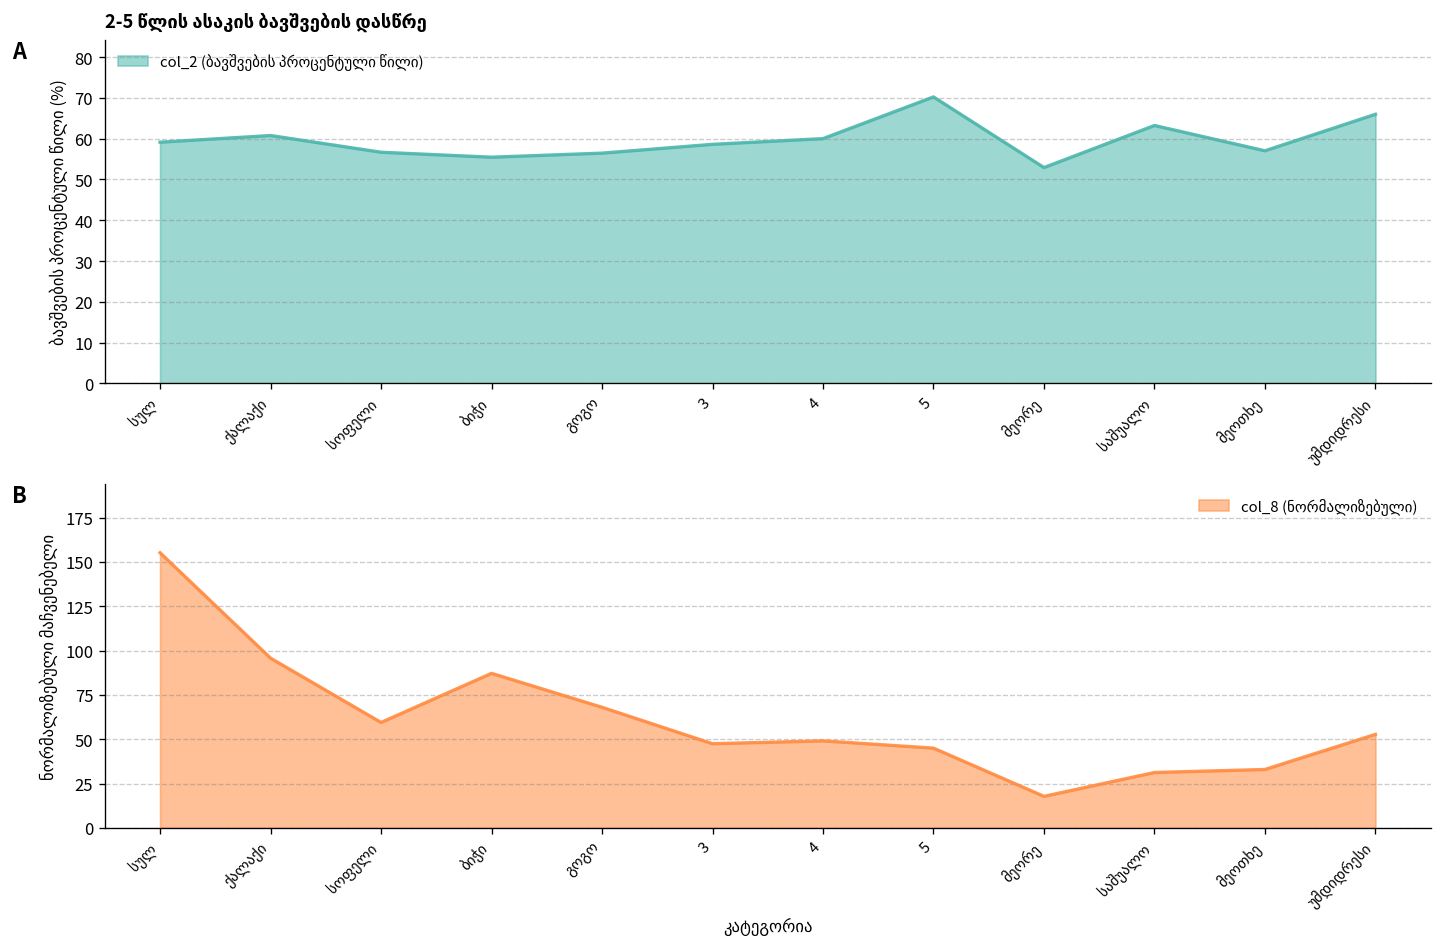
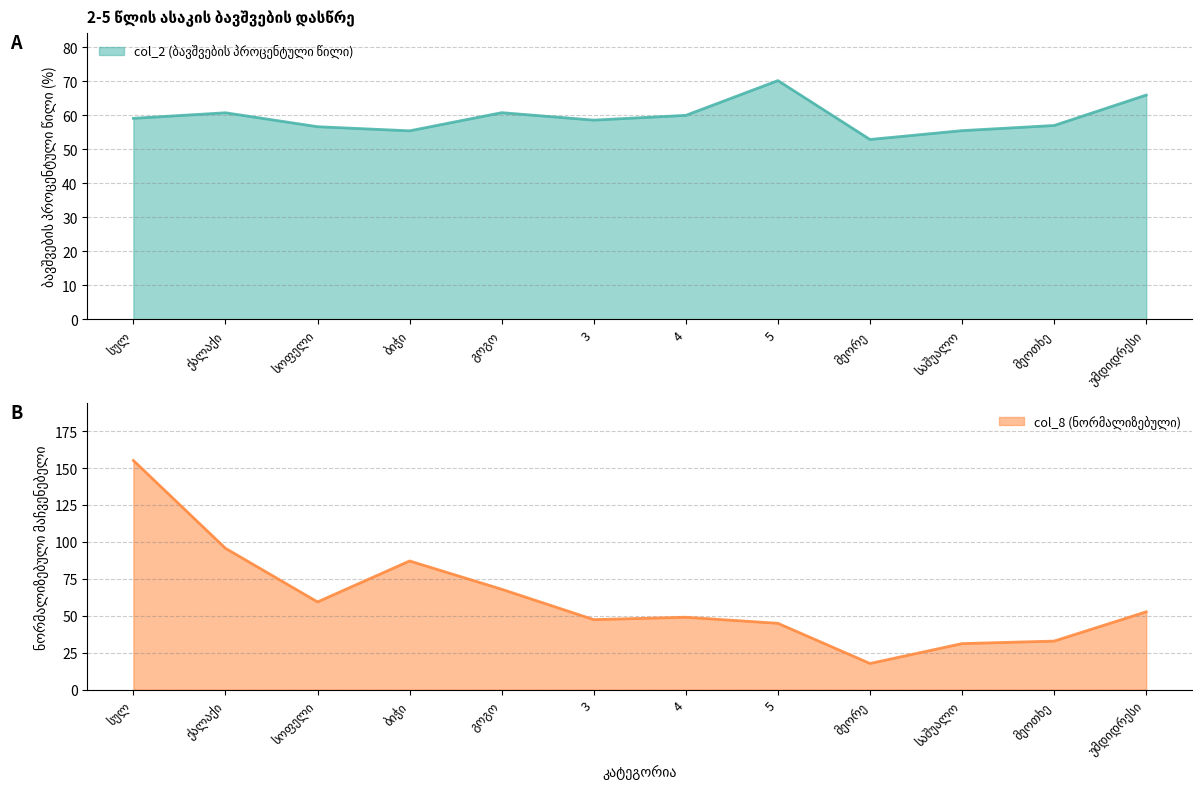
2-5 წლის ასაკის ბავშვების დასწრე, გოგო: 56 -> 61
2-5 წლის ასაკის ბავშვების დასწრე, საშუალო: 63 -> 56
